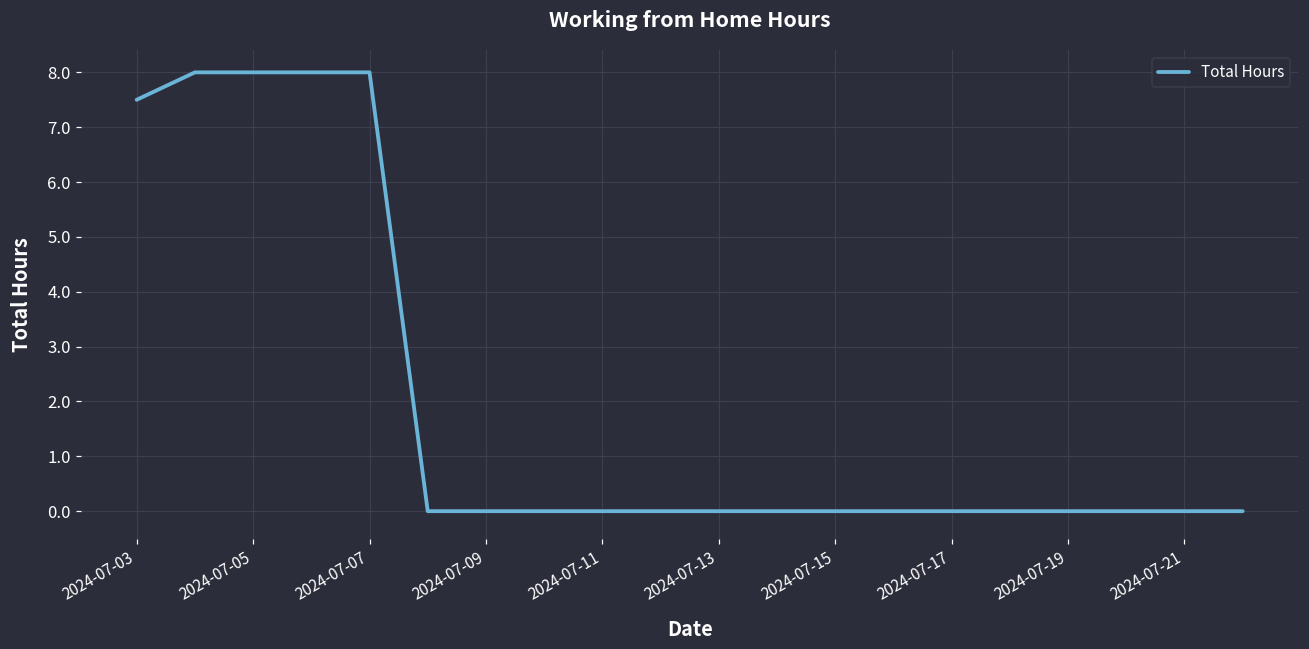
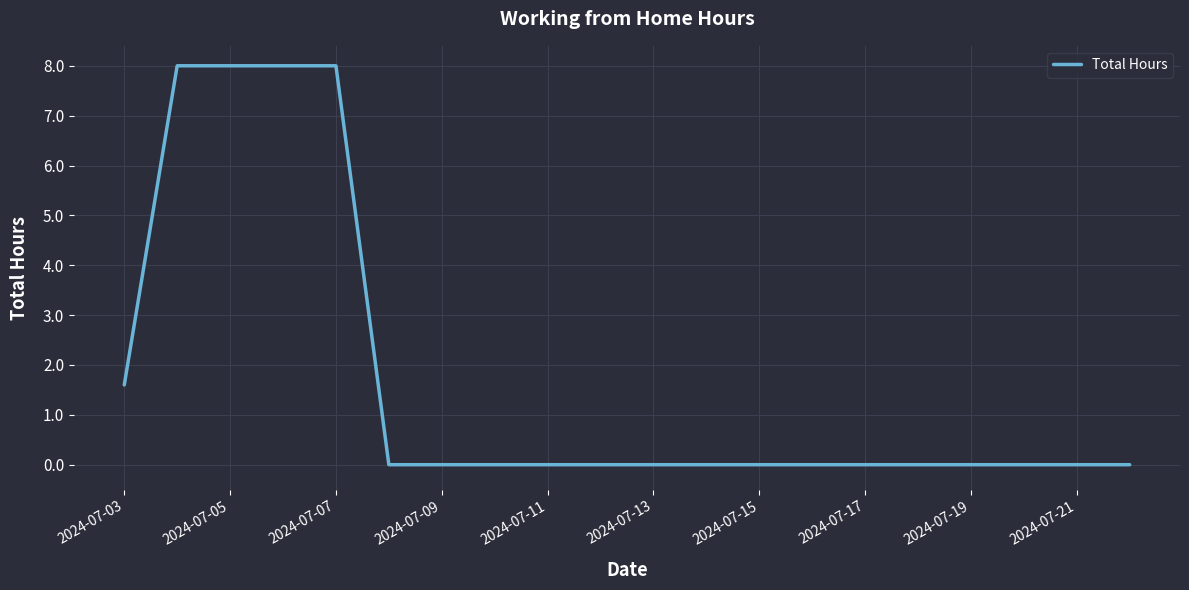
2024-07-03: 7.5 -> 1.6
